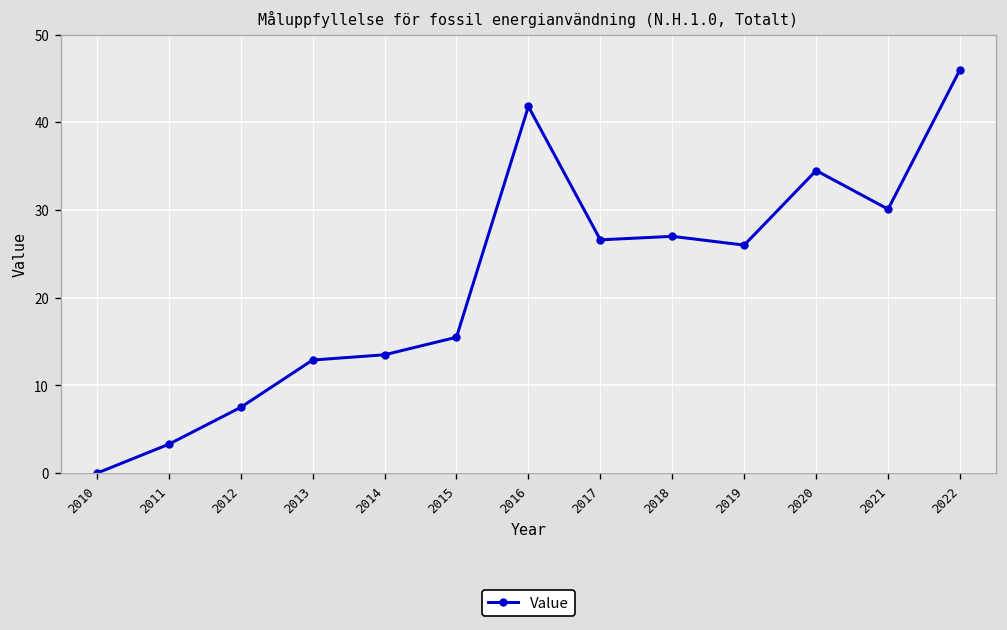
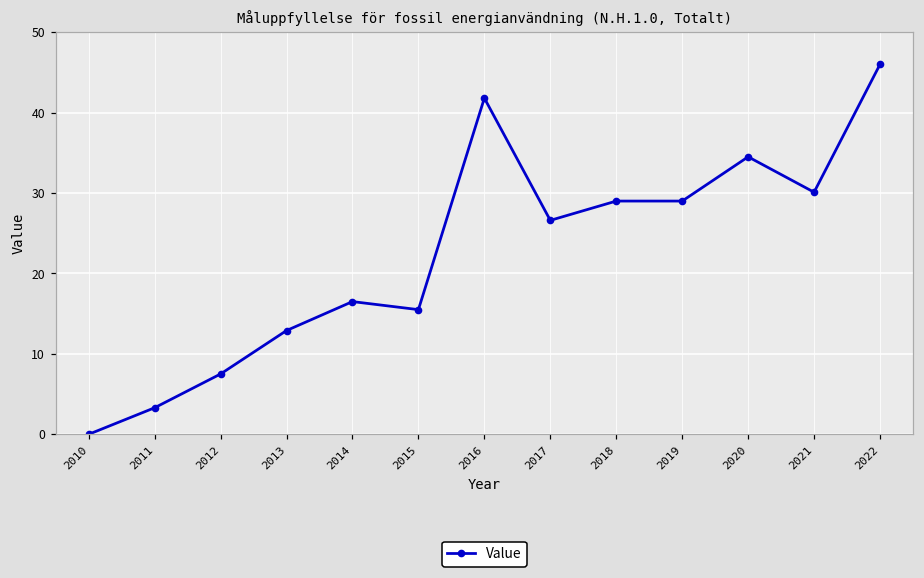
2014: 14 -> 17
2018: 27 -> 29
2019: 26 -> 29
